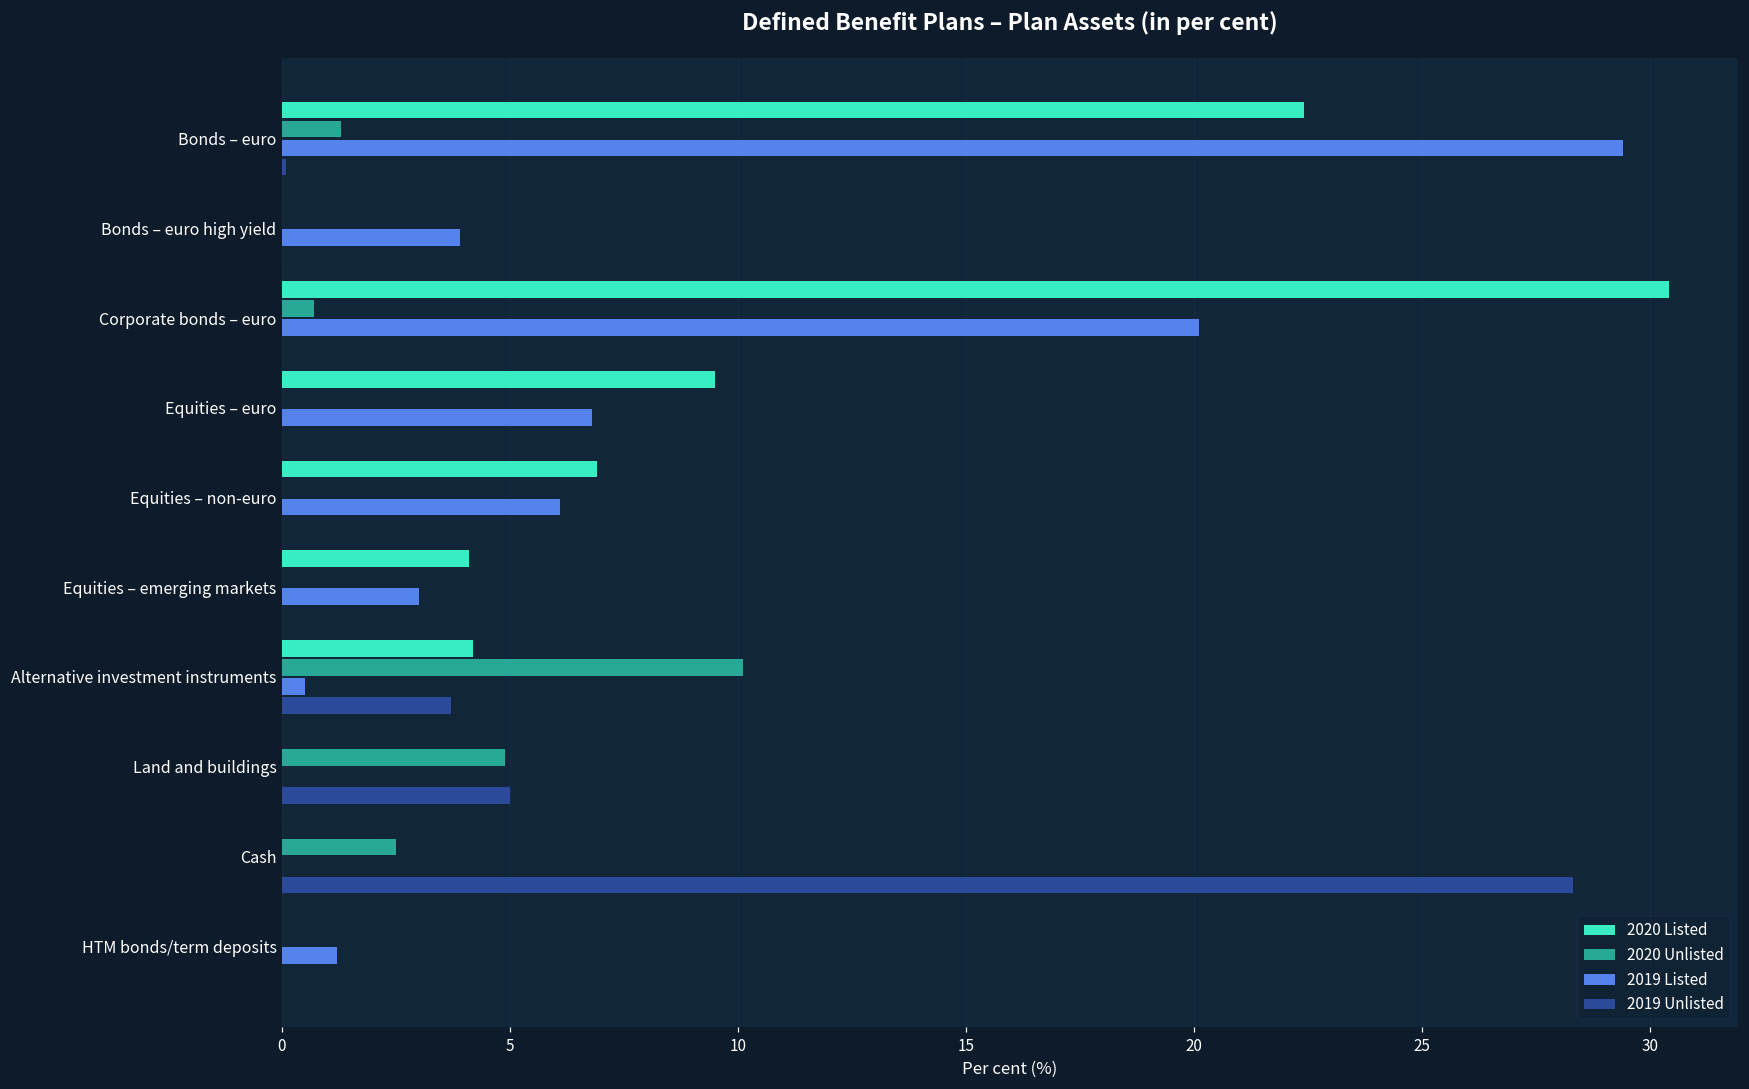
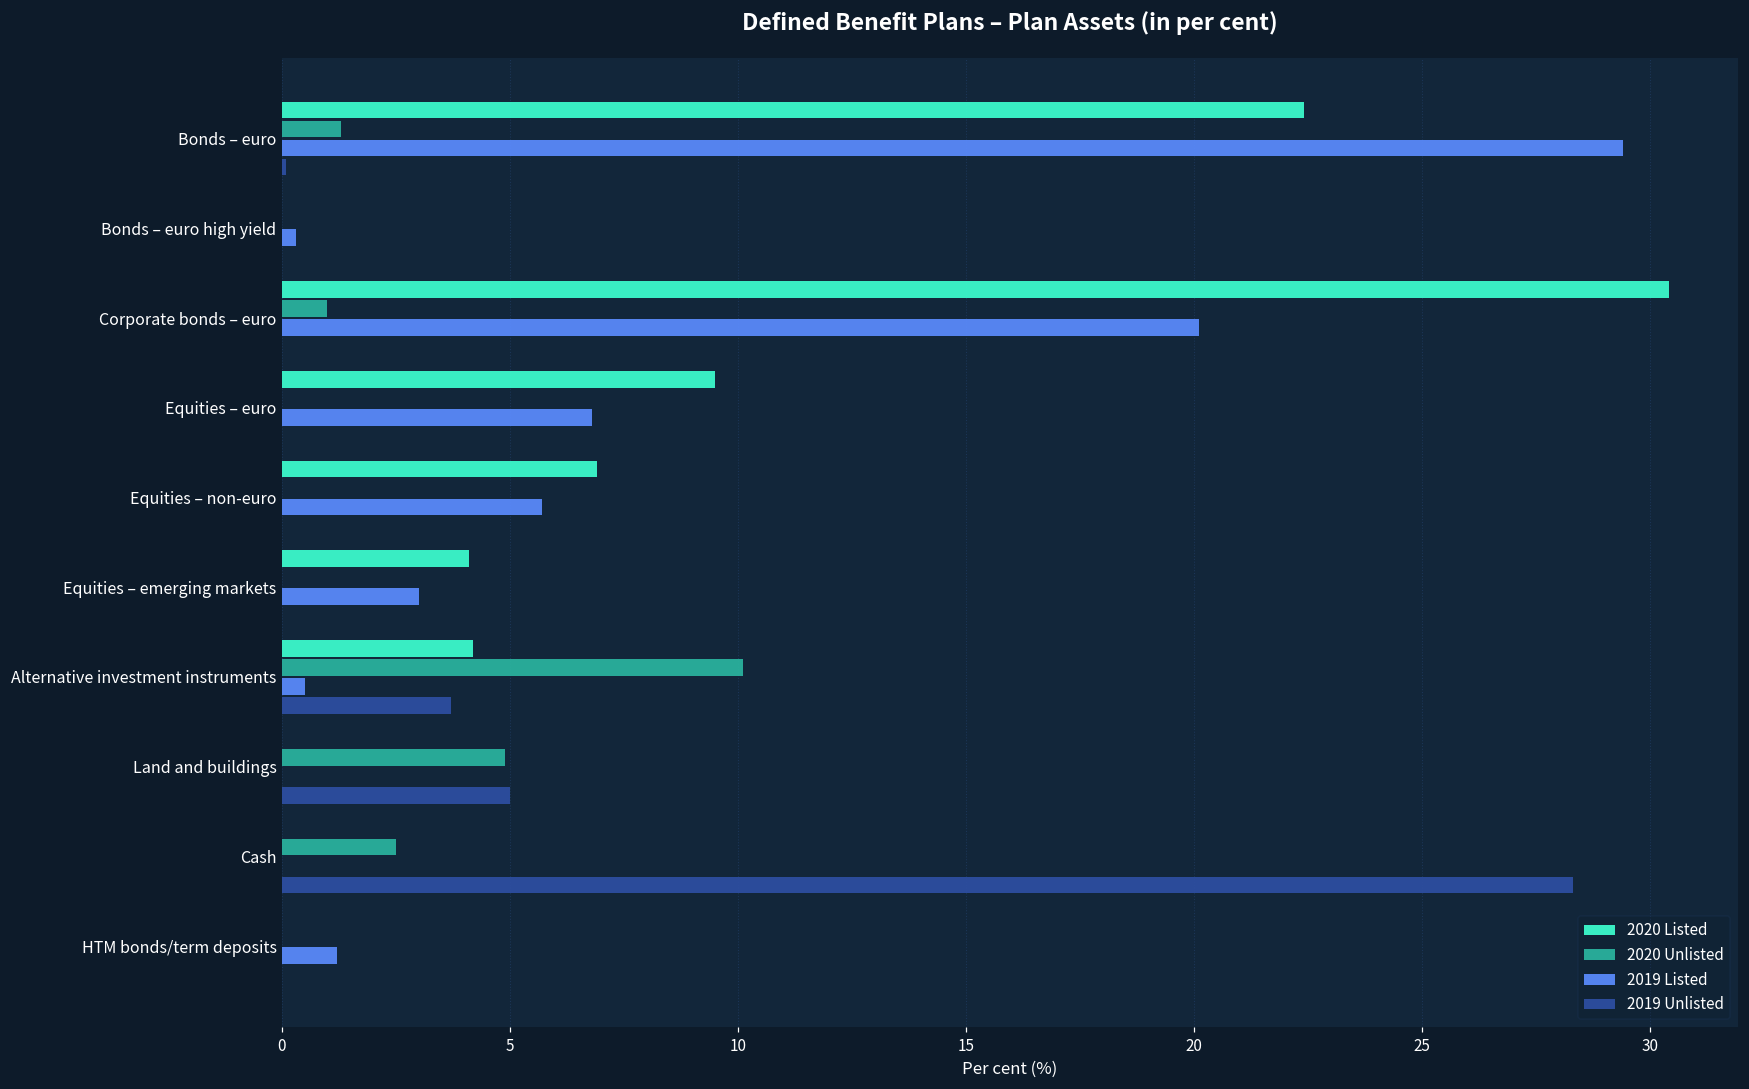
2019 Listed, Bonds – euro high yield: 3.9 -> 0.3
2020 Unlisted, Corporate bonds – euro: 0.7 -> 1.0
2019 Listed, Equities – non-euro: 6.1 -> 5.7
